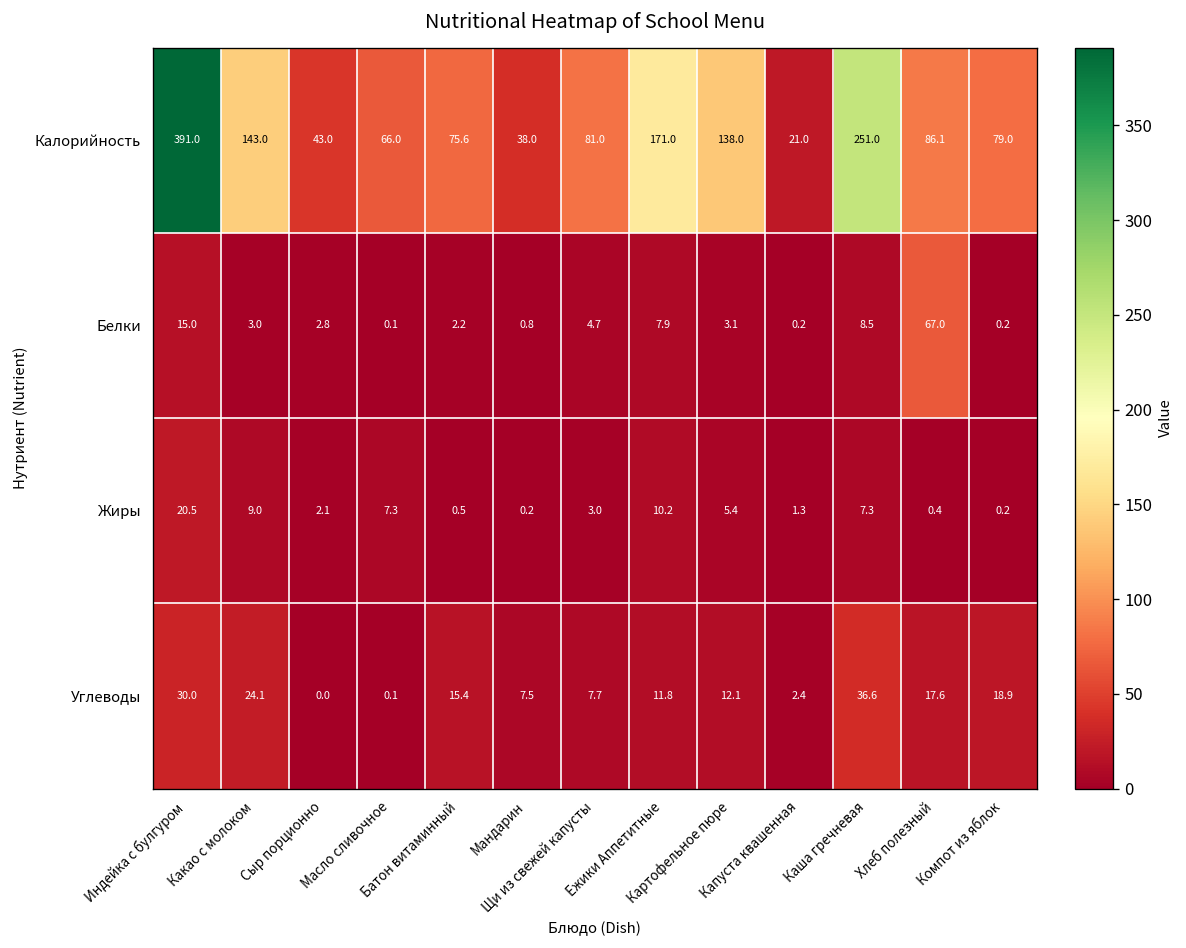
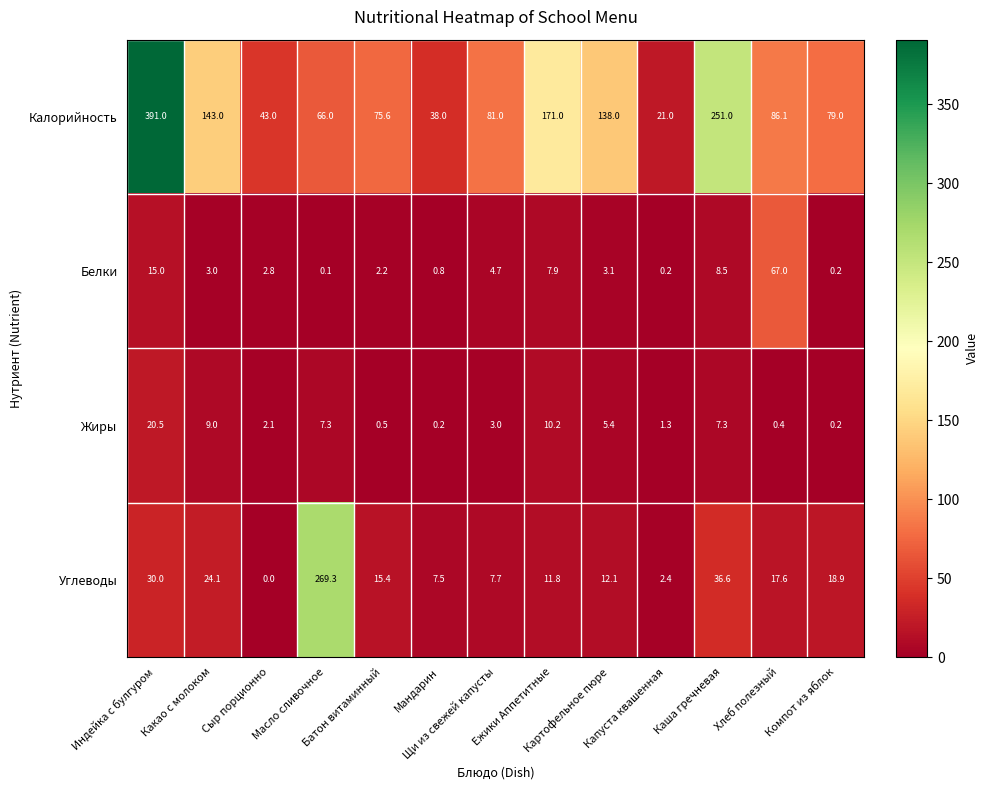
Углеводы, Масло сливочное: 0.1 -> 269.3
